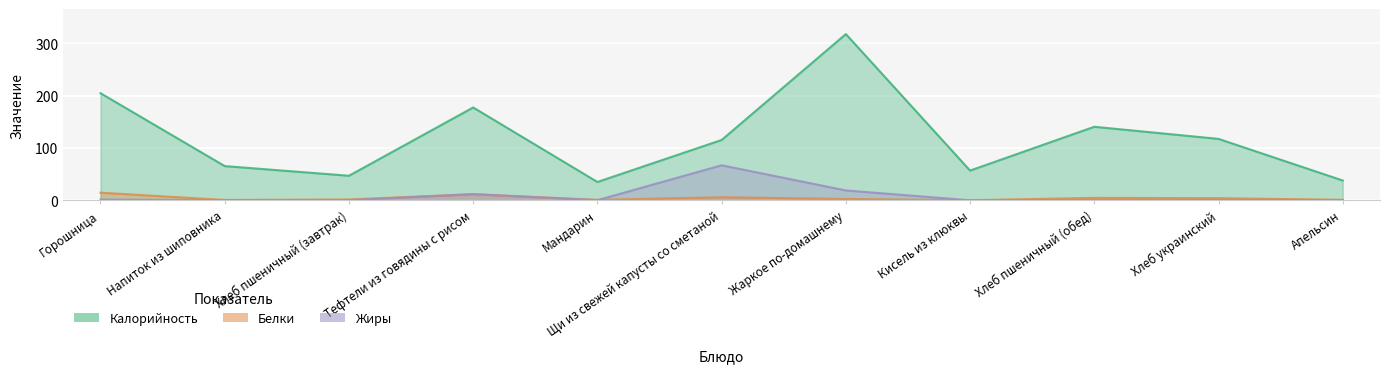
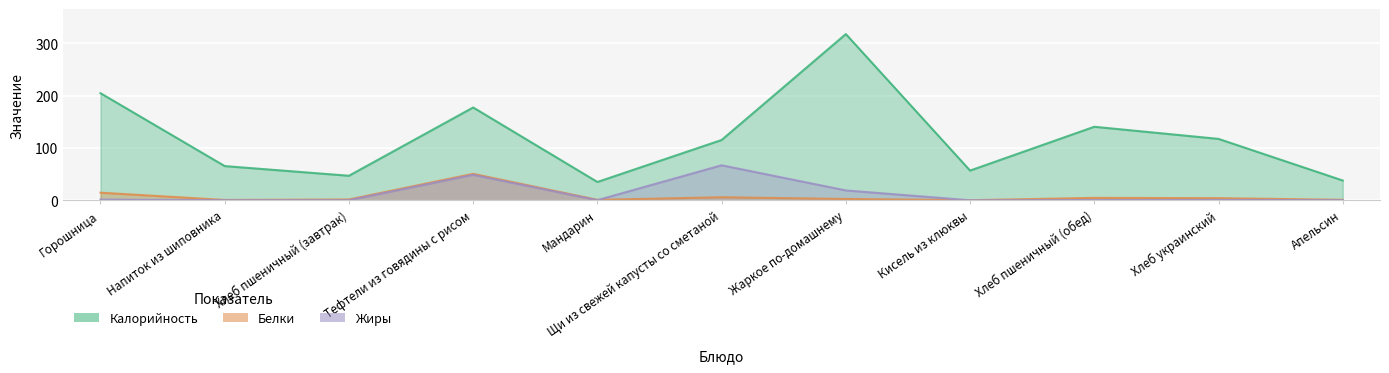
Белки, Тефтели из говядины с рисом: 10 -> 50
Жиры, Тефтели из говядины с рисом: 10 -> 50
